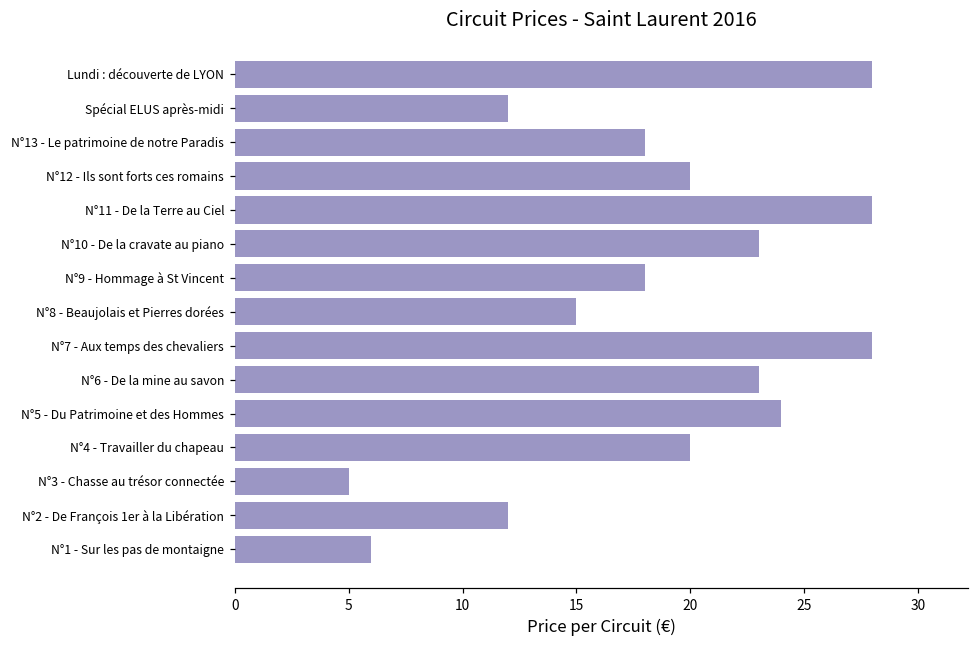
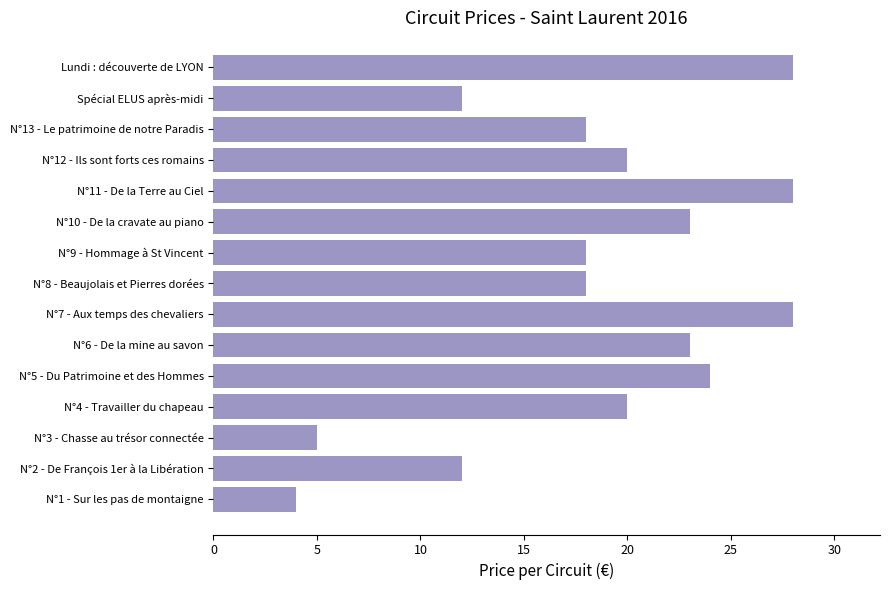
N°8 - Beaujolais et Pierres dorées: 15 -> 18
N°1 - Sur les pas de montaigne: 6 -> 4
